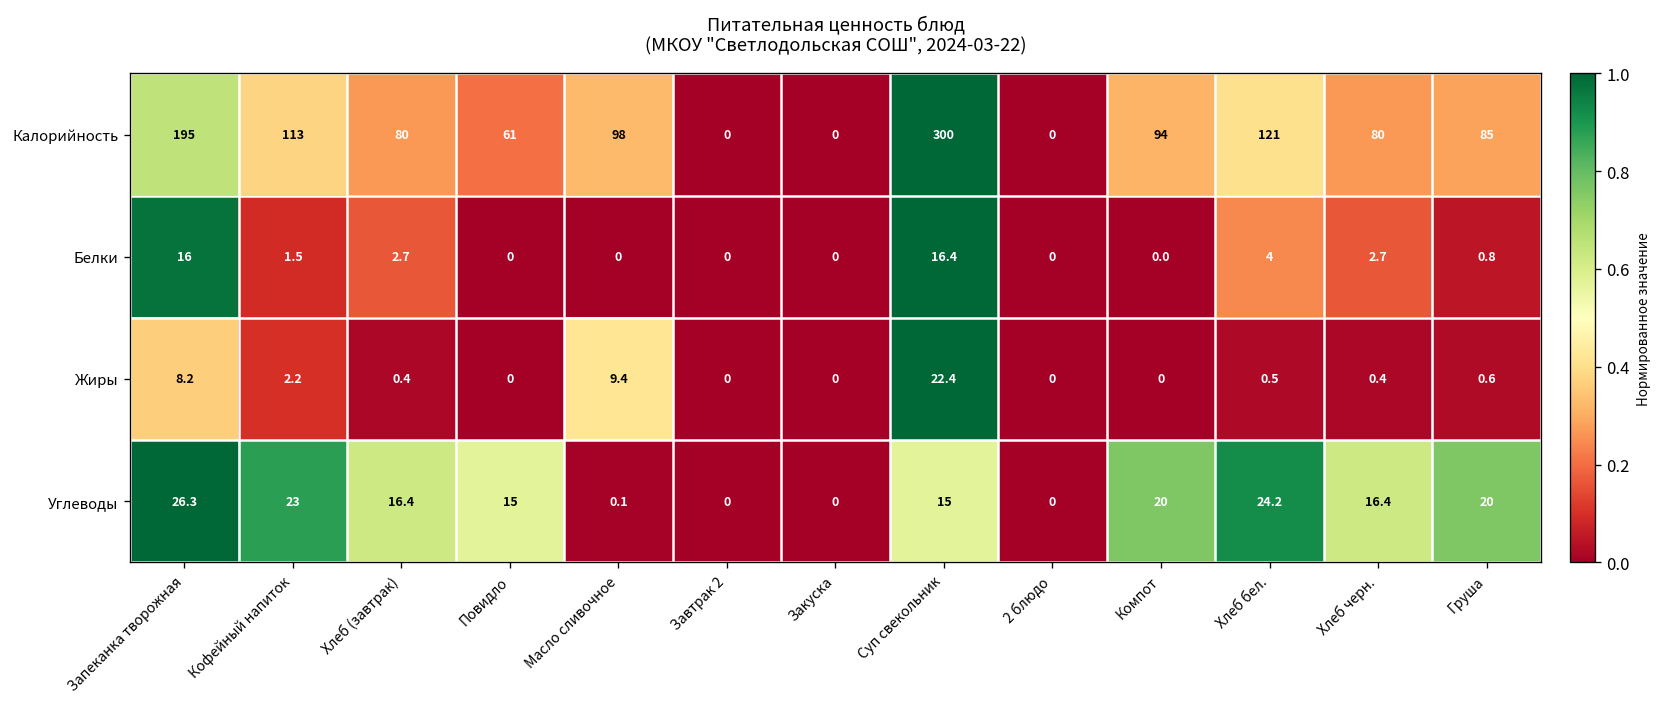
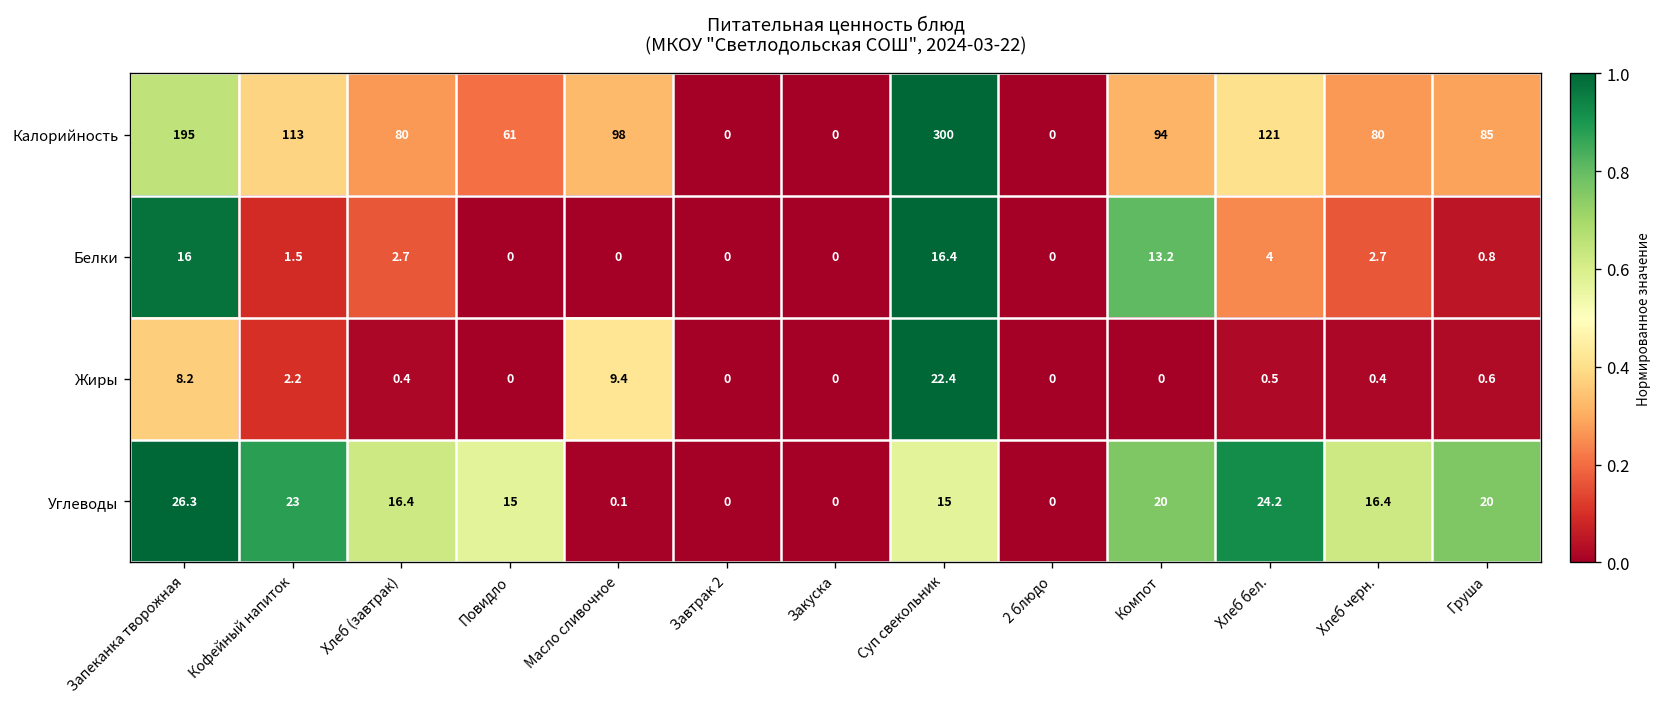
Белки, Компот: 0.0 -> 13.2
